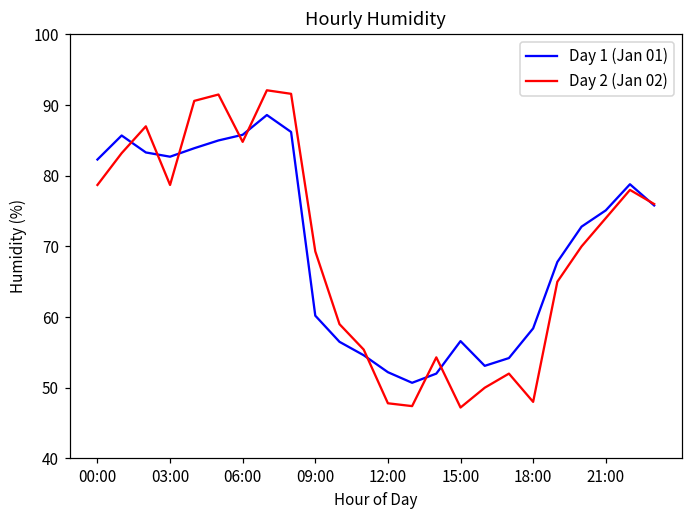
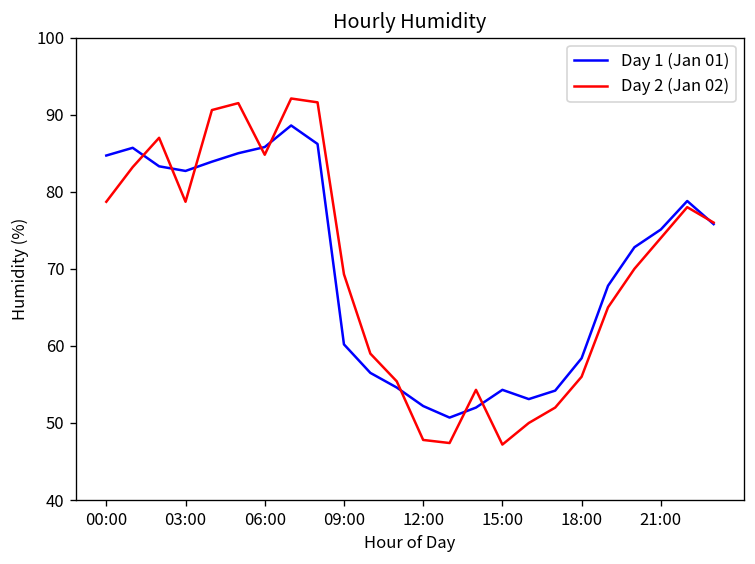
Day 1 (Jan 01), 00:00: 82 -> 85
Day 1 (Jan 01), 15:00: 57 -> 54
Day 2 (Jan 02), 18:00: 48 -> 56
